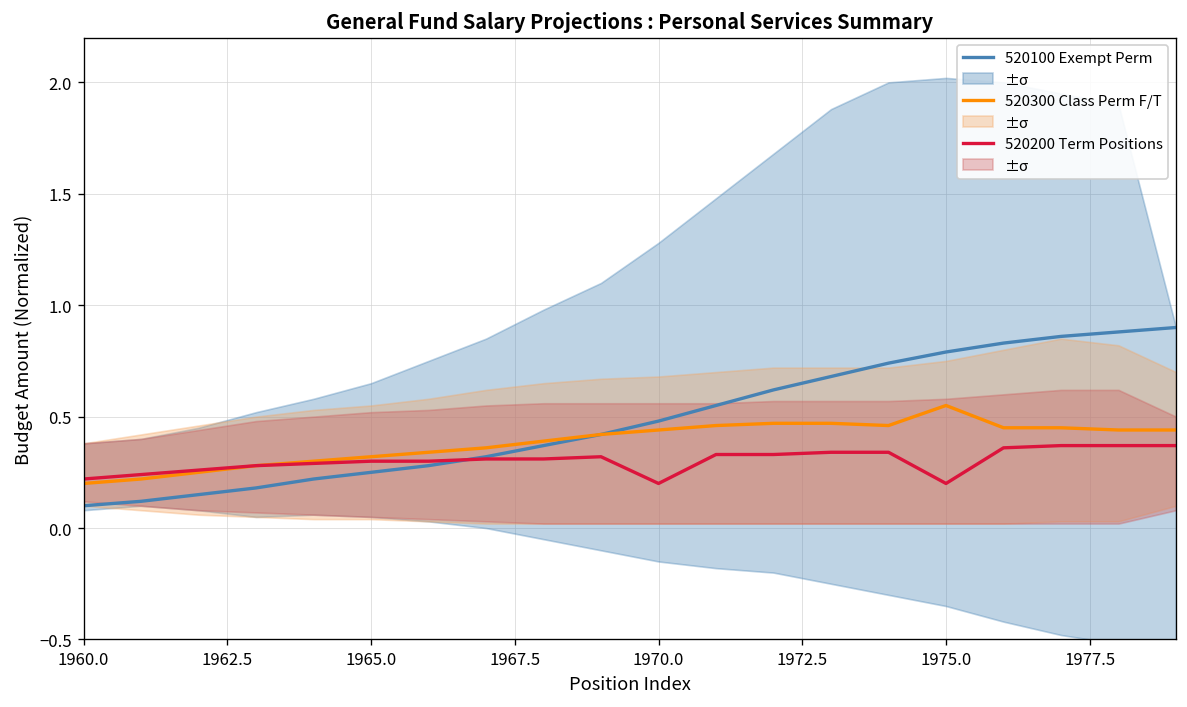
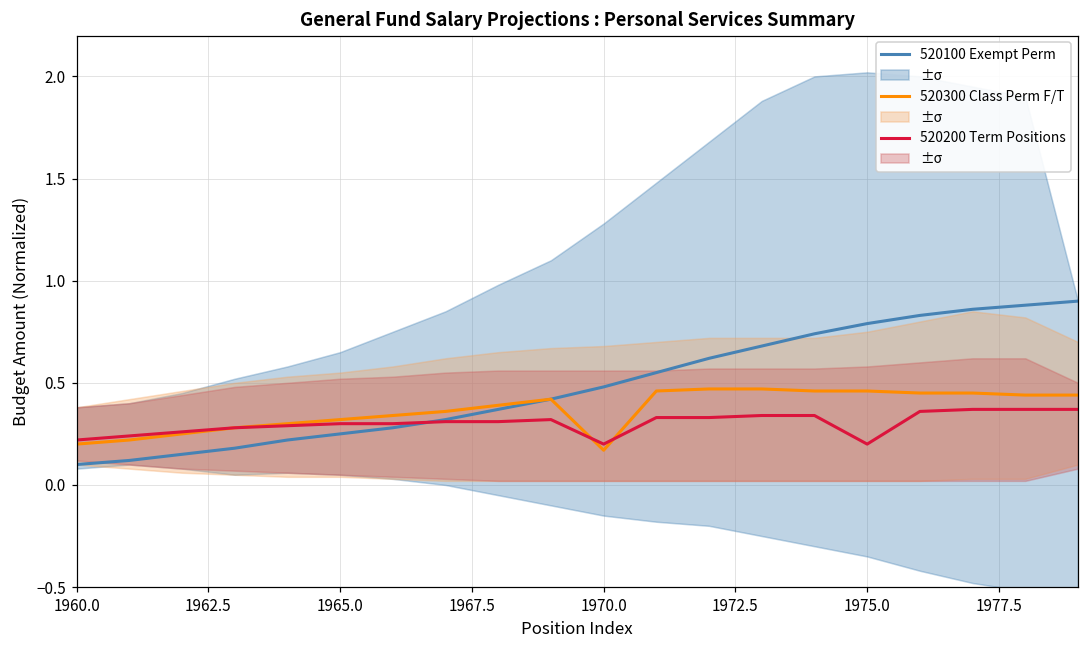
520300 Class Perm F/T, 1970.0: 0.44 -> 0.17
520300 Class Perm F/T, 1975.0: 0.55 -> 0.46
